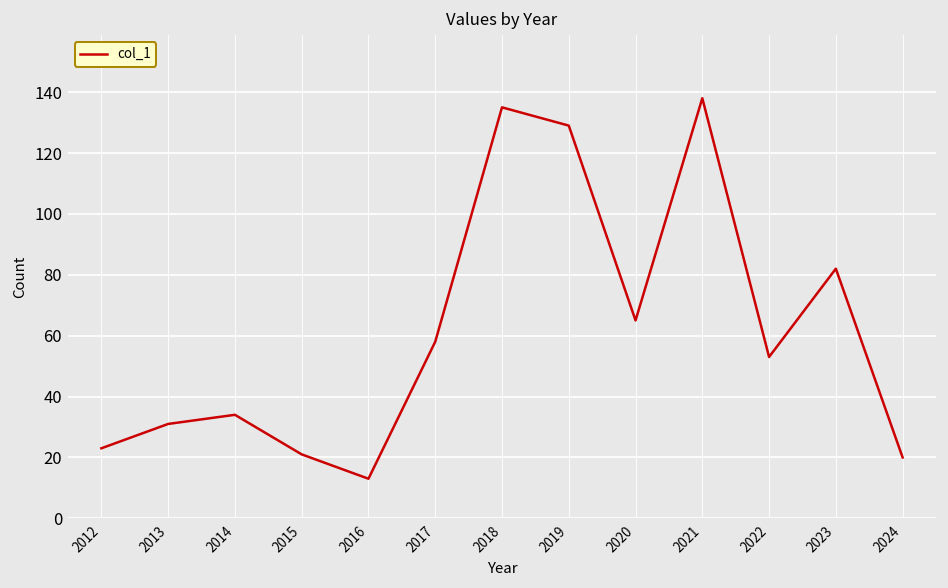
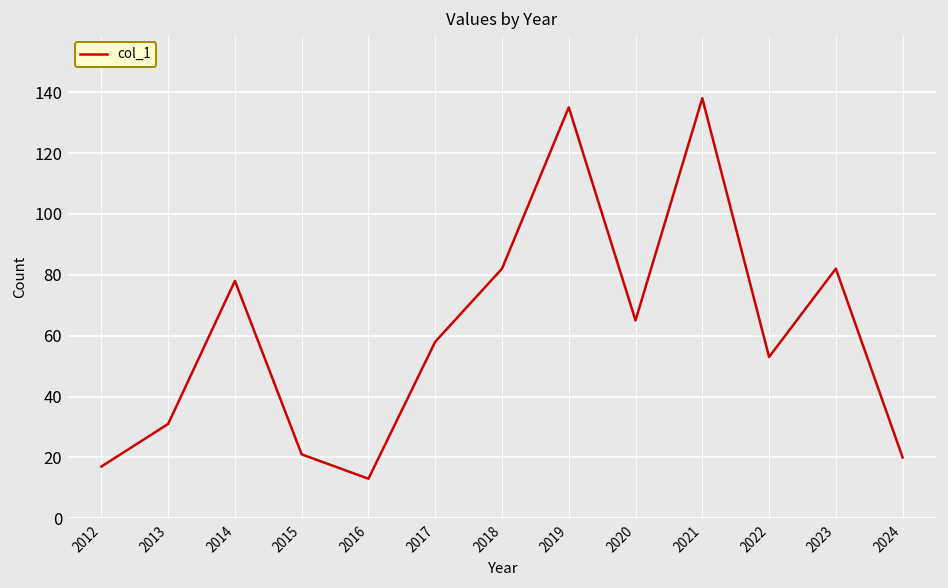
2012: 23 -> 17
2014: 34 -> 78
2018: 135 -> 82
2019: 129 -> 135
